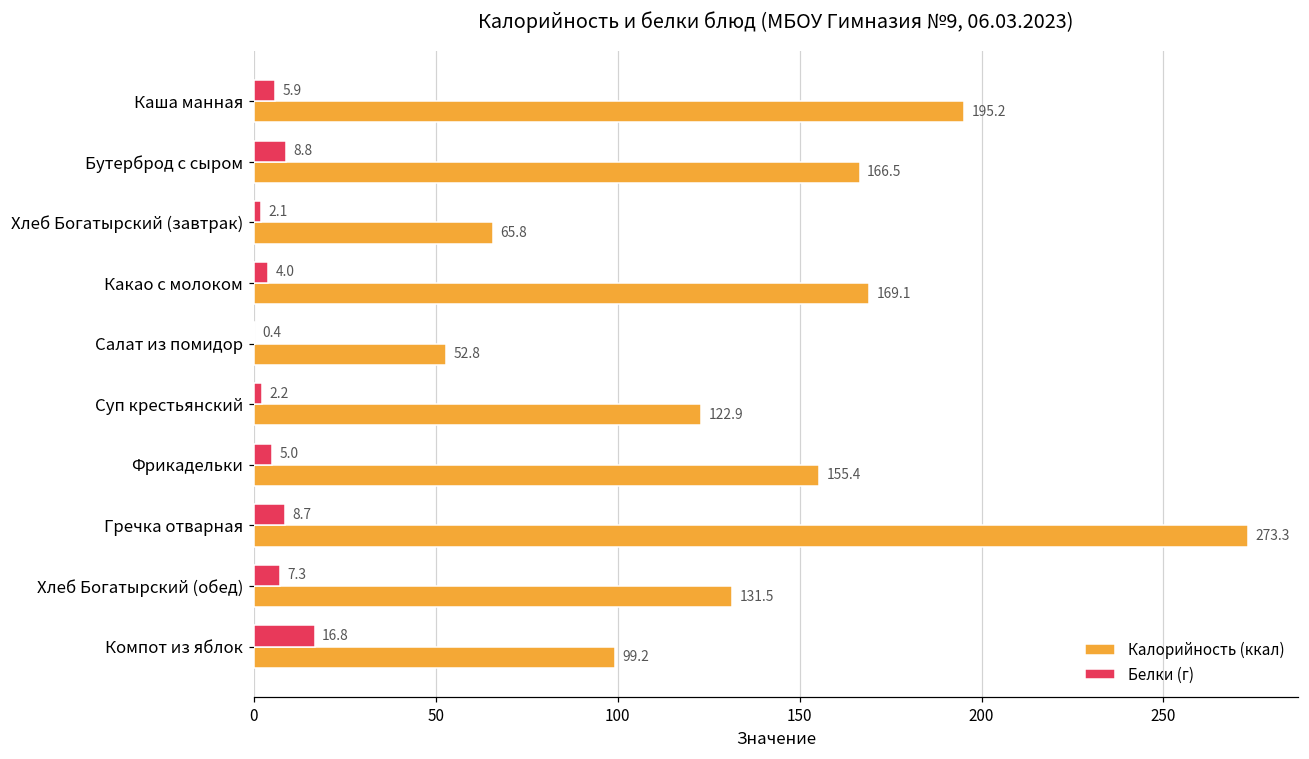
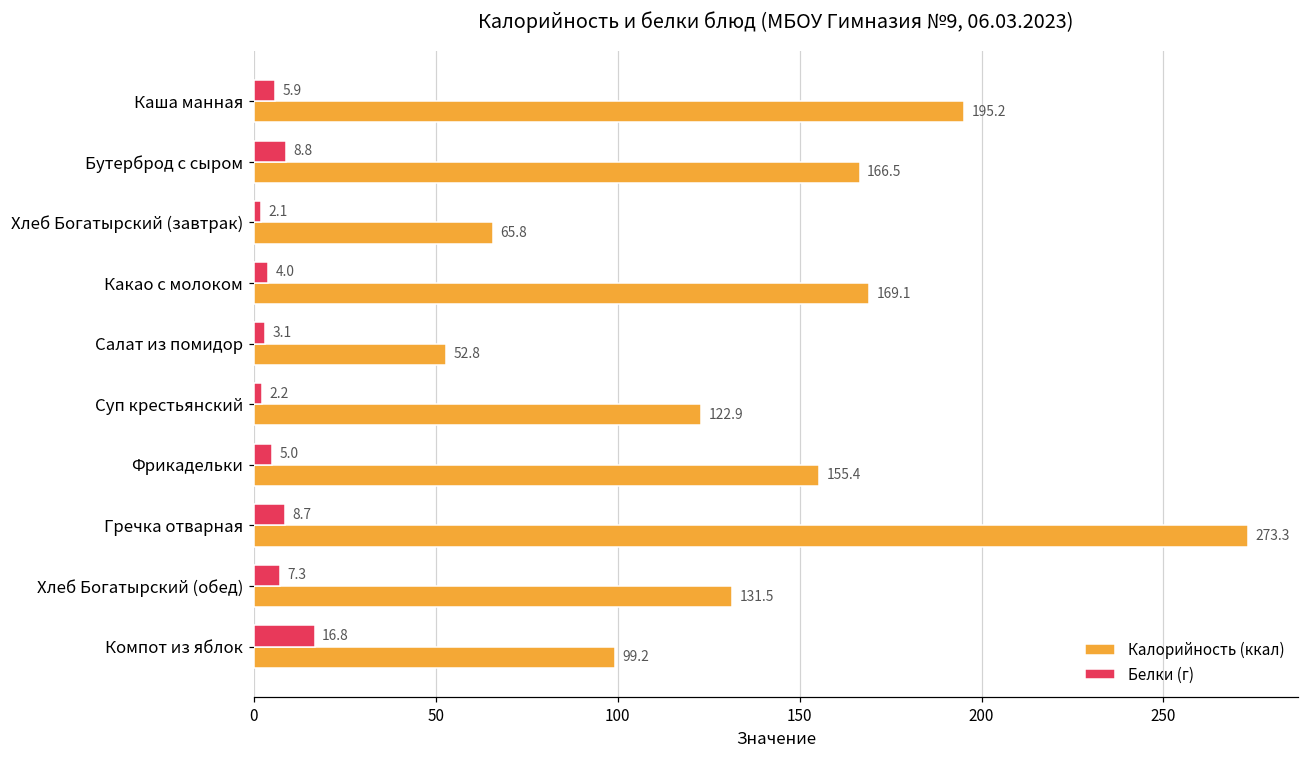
Белки (г), Салат из помидор: 0.4 -> 3.1
